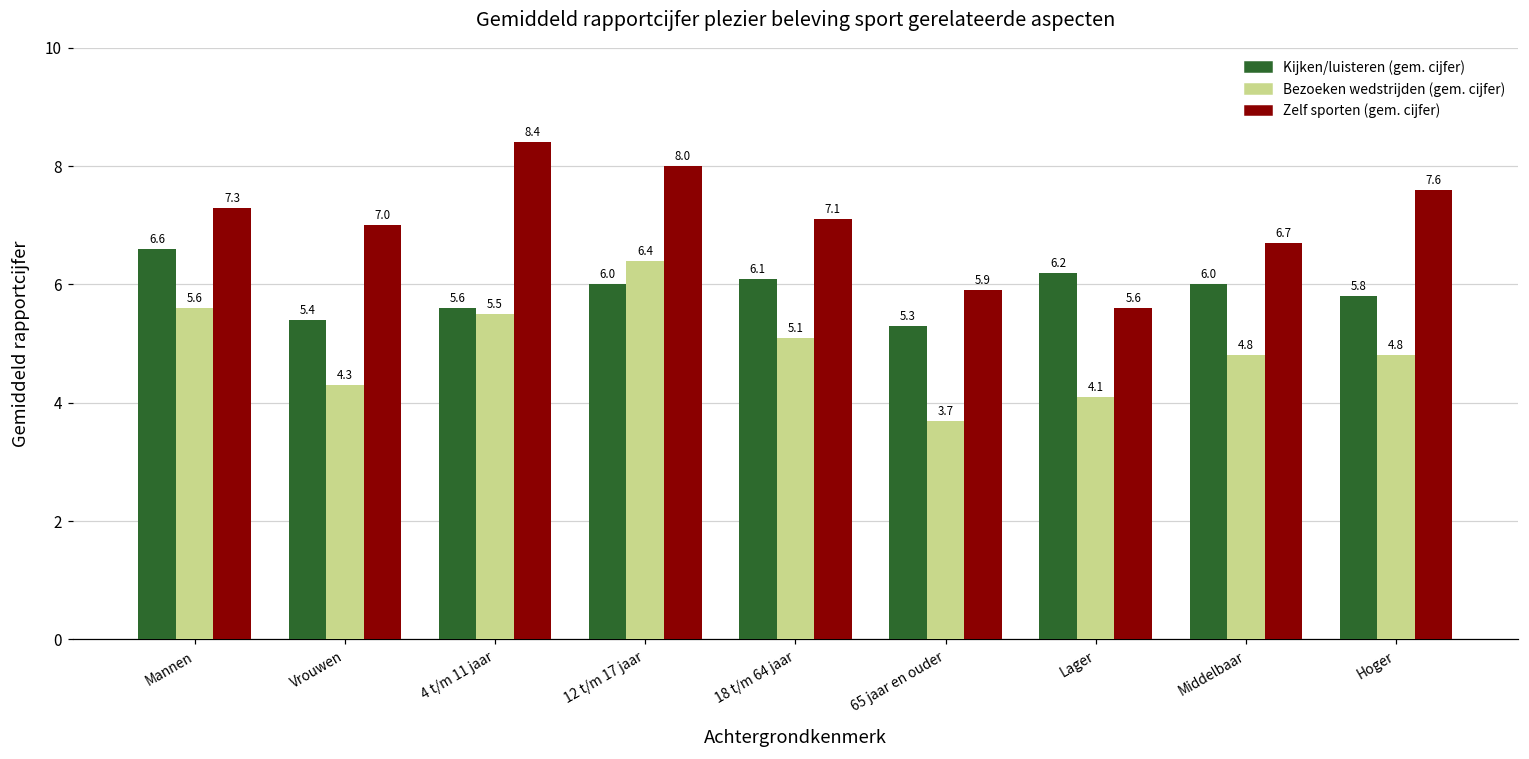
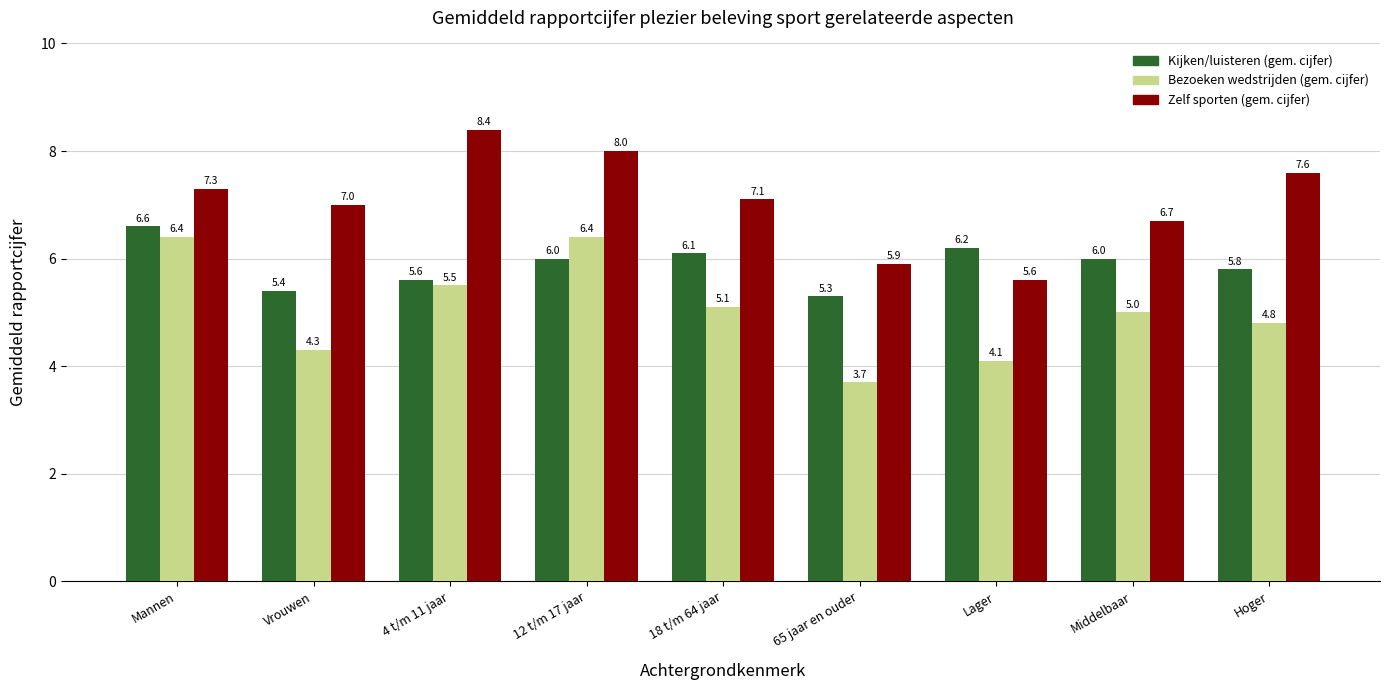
Bezoeken wedstrijden (gem. cijfer), Mannen: 5.6 -> 6.4
Bezoeken wedstrijden (gem. cijfer), Middelbaar: 4.8 -> 5.0
